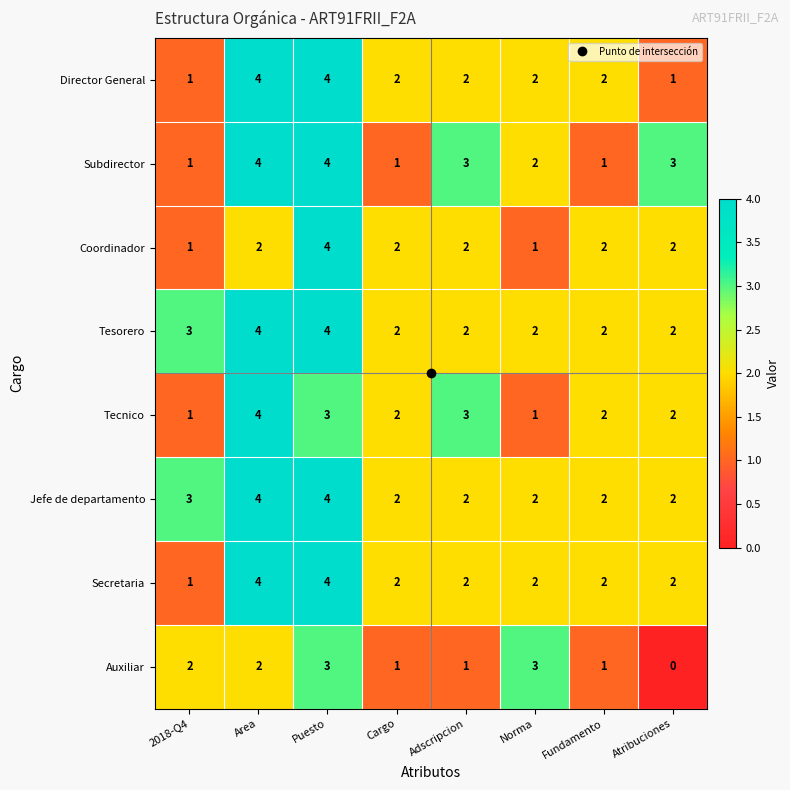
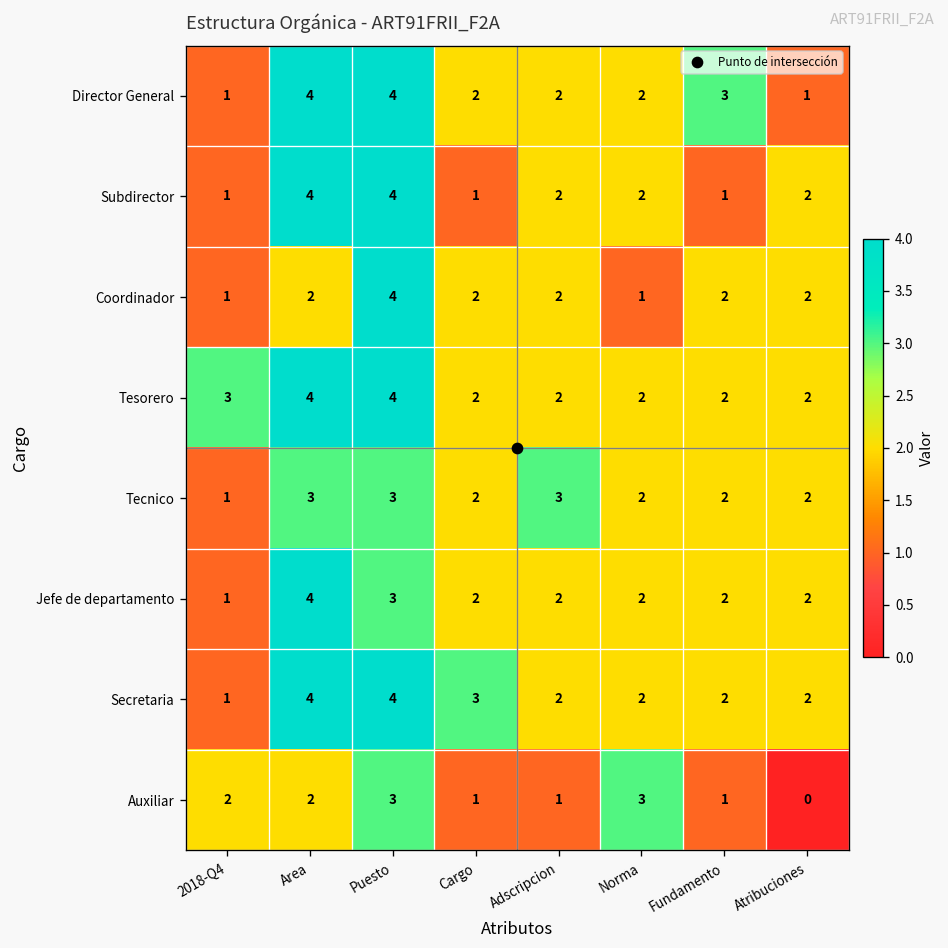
Director General, Fundamento: 2 -> 3
Subdirector, Adscripcion: 3 -> 2
Subdirector, Atribuciones: 3 -> 2
Tecnico, Area: 4 -> 3
Tecnico, Norma: 1 -> 2
Jefe de departamento, 2018-Q4: 3 -> 1
Jefe de departamento, Puesto: 4 -> 3
Secretaria, Cargo: 2 -> 3
